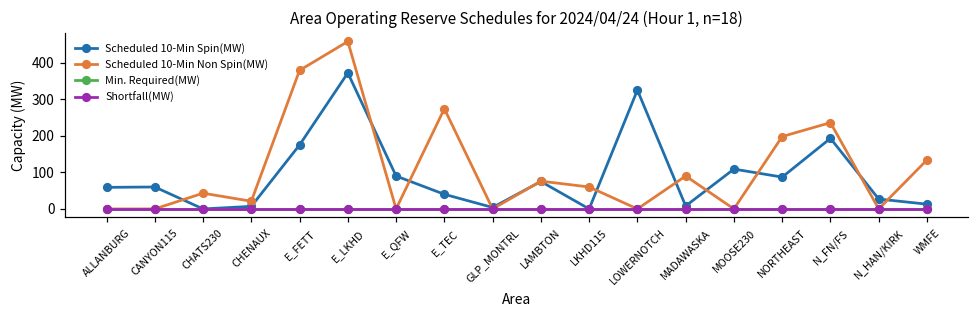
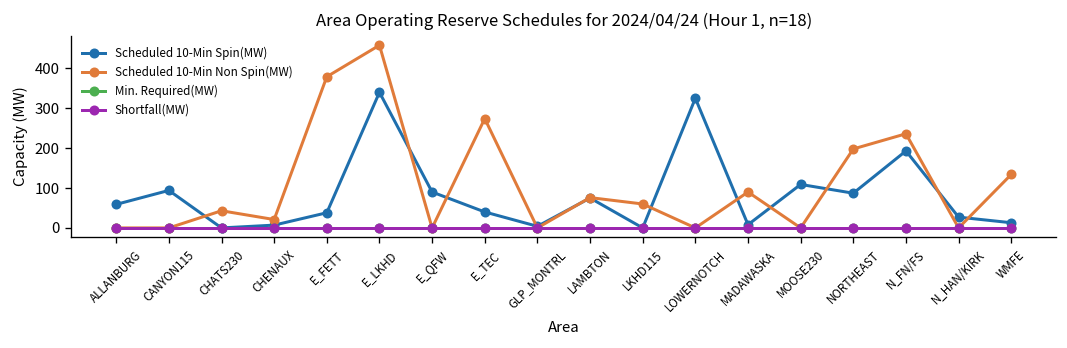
Scheduled 10-Min Spin(MW), CANYON115: 60 -> 90
Scheduled 10-Min Spin(MW), E_FETT: 180 -> 40
Scheduled 10-Min Spin(MW), E_LKHD: 370 -> 340
